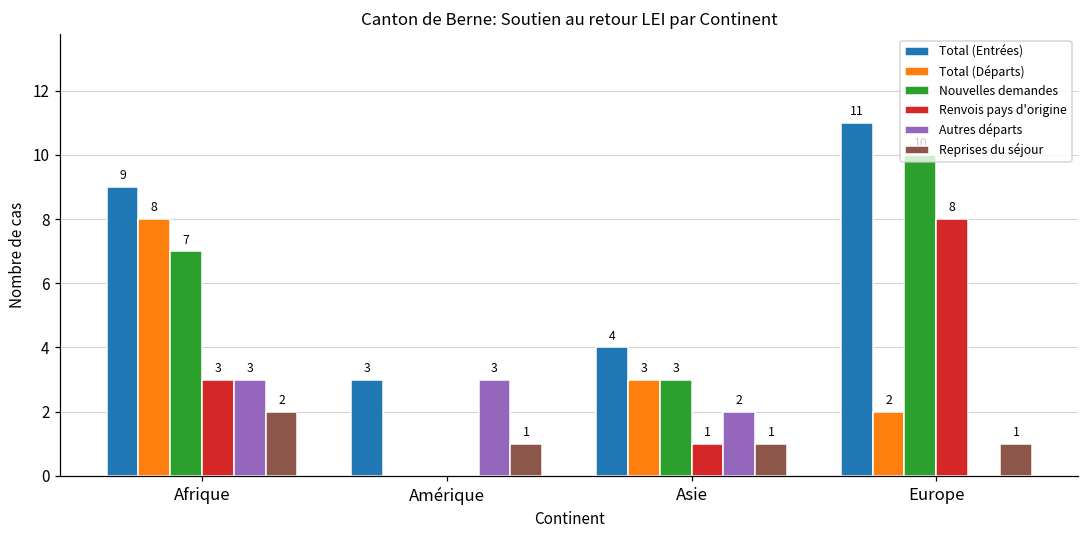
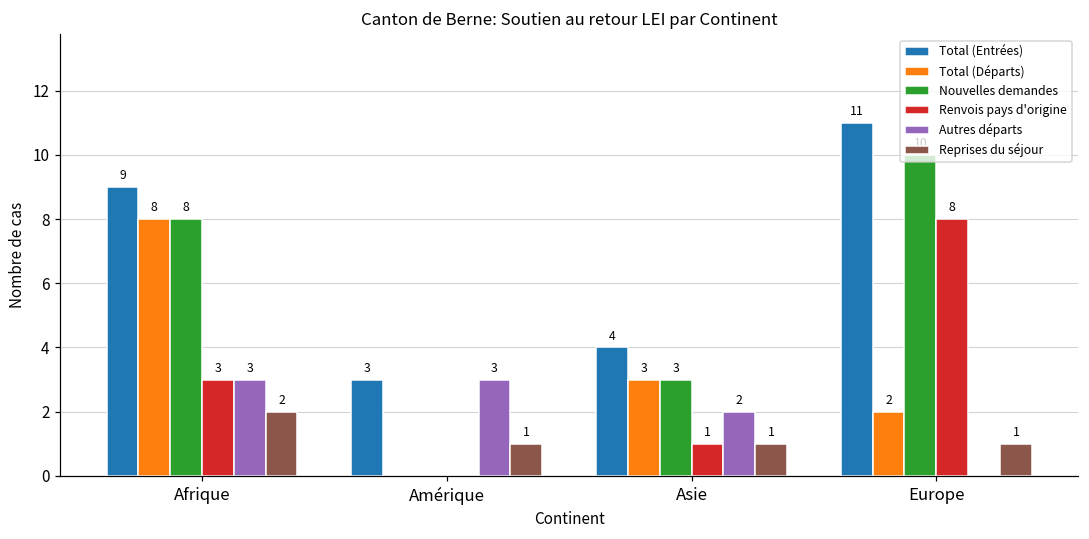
Nouvelles demandes, Afrique: 7 -> 8
